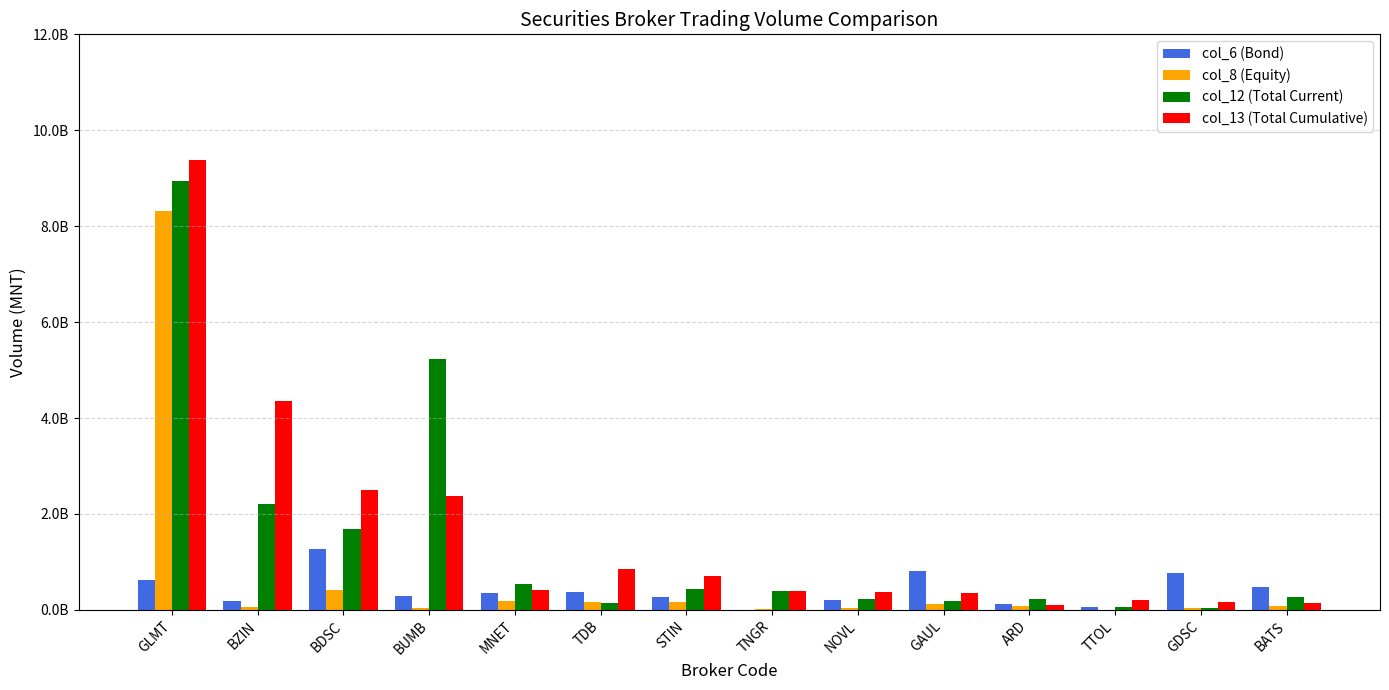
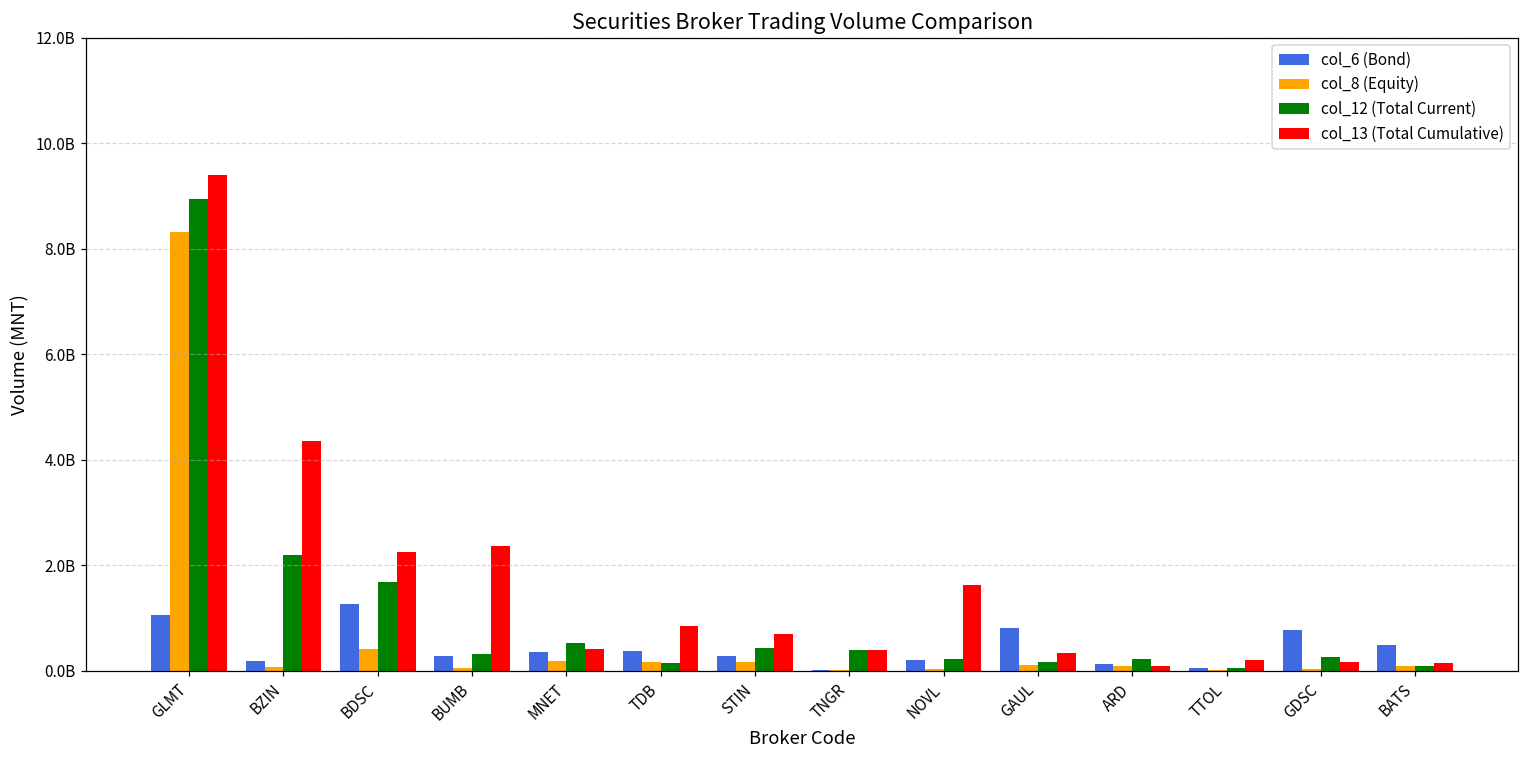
col_6 (Bond), GLMT: 600000000 -> 1100000000
col_13 (Total Cumulative), BDSC: 2500000000 -> 2300000000
col_12 (Total Current), BUMB: 5200000000 -> 300000000
col_13 (Total Cumulative), NOVL: 400000000 -> 1600000000
col_12 (Total Current), GDSC: 0 -> 300000000
col_12 (Total Current), BATS: 300000000 -> 100000000
